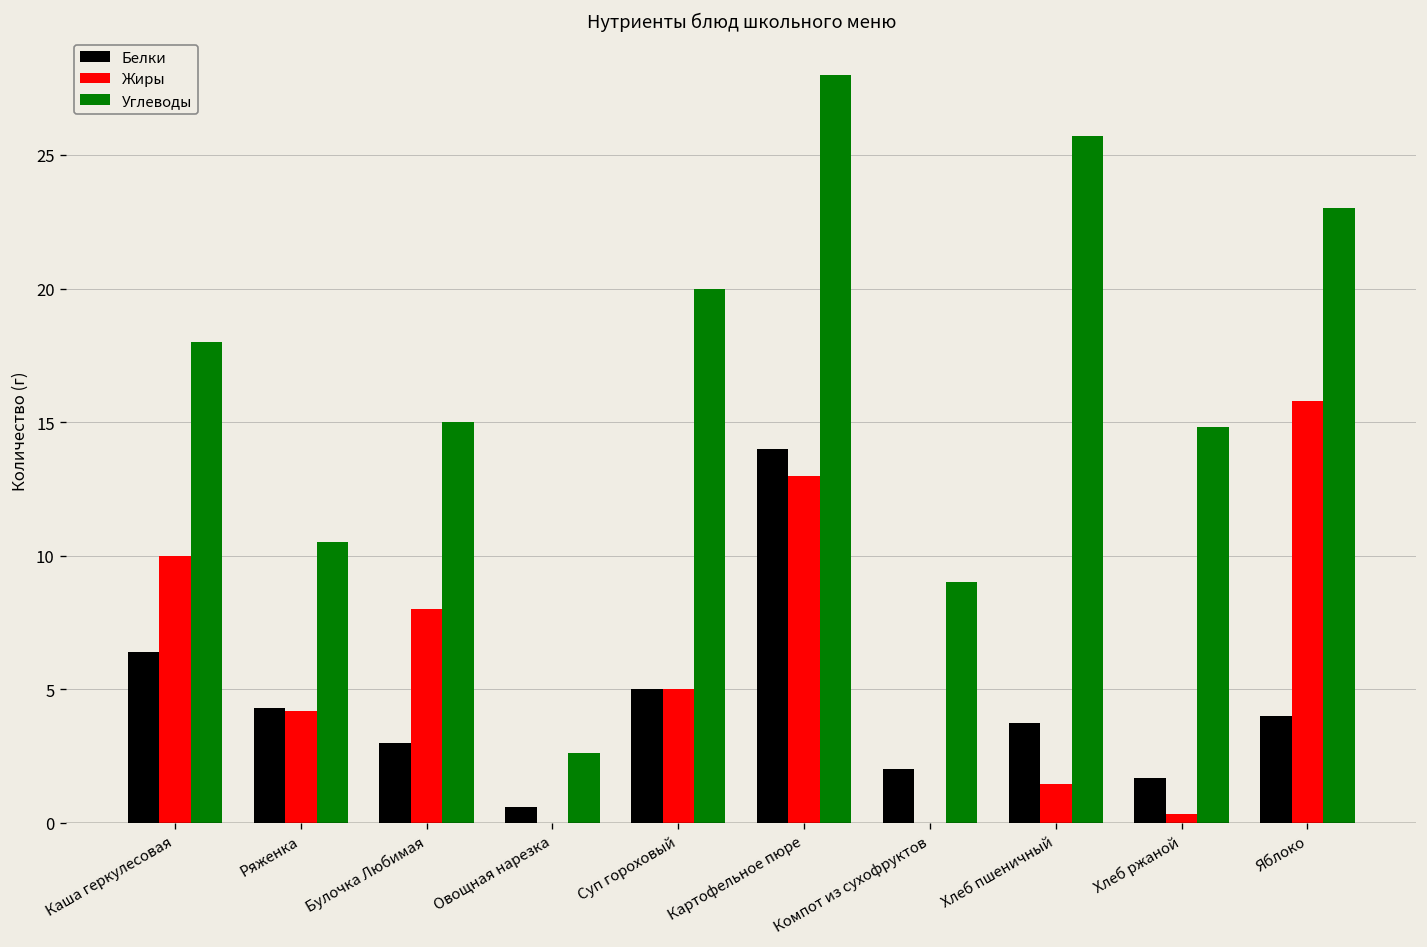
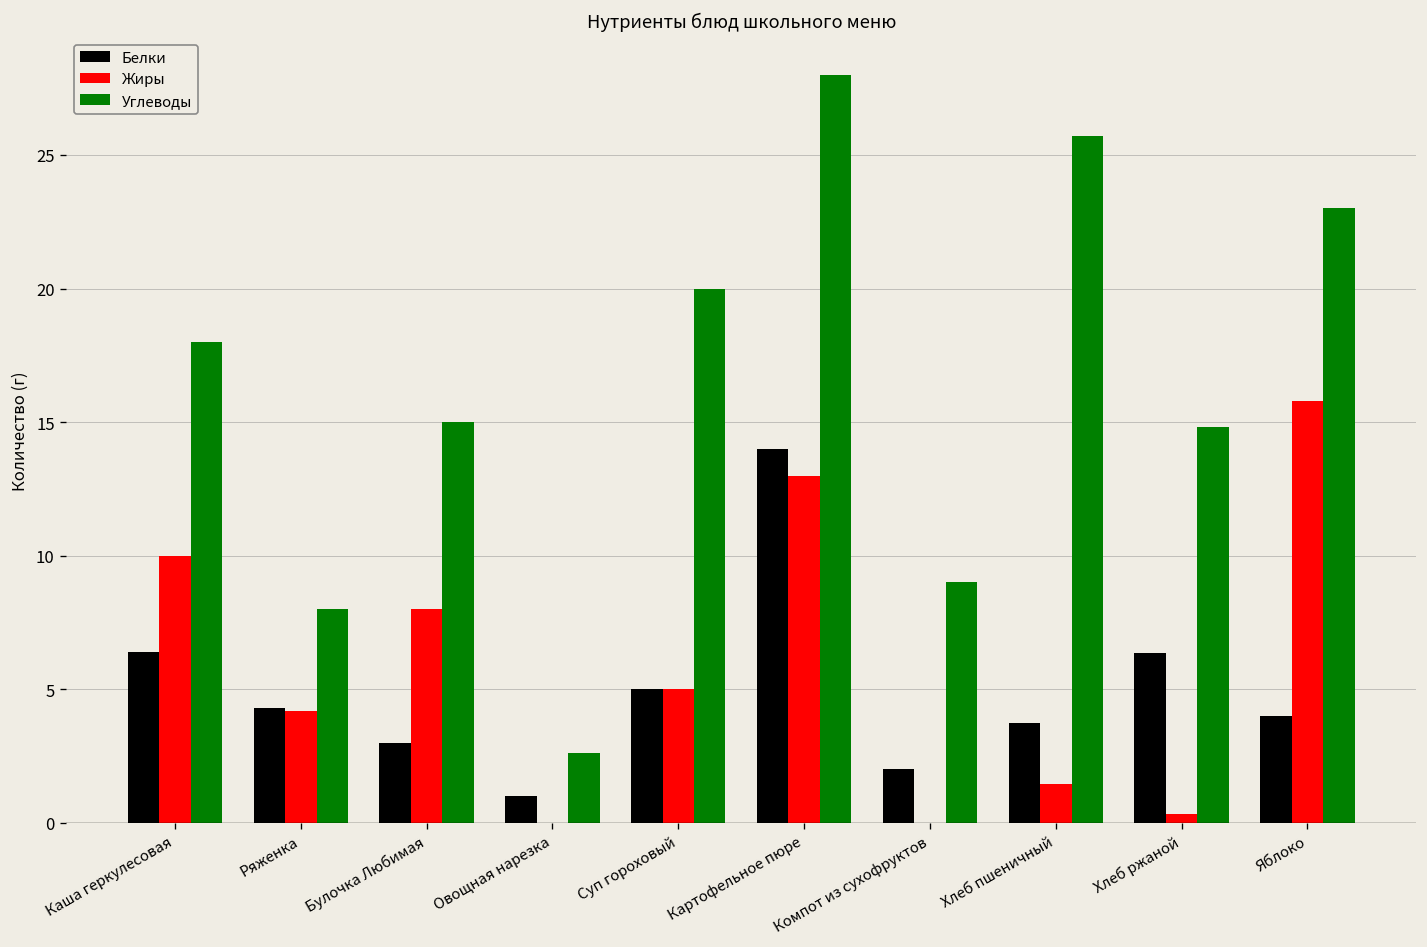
Углеводы, Ряженка: 10.5 -> 8.0
Белки, Овощная нарезка: 0.6 -> 1.0
Белки, Хлеб ржаной: 1.7 -> 6.4
